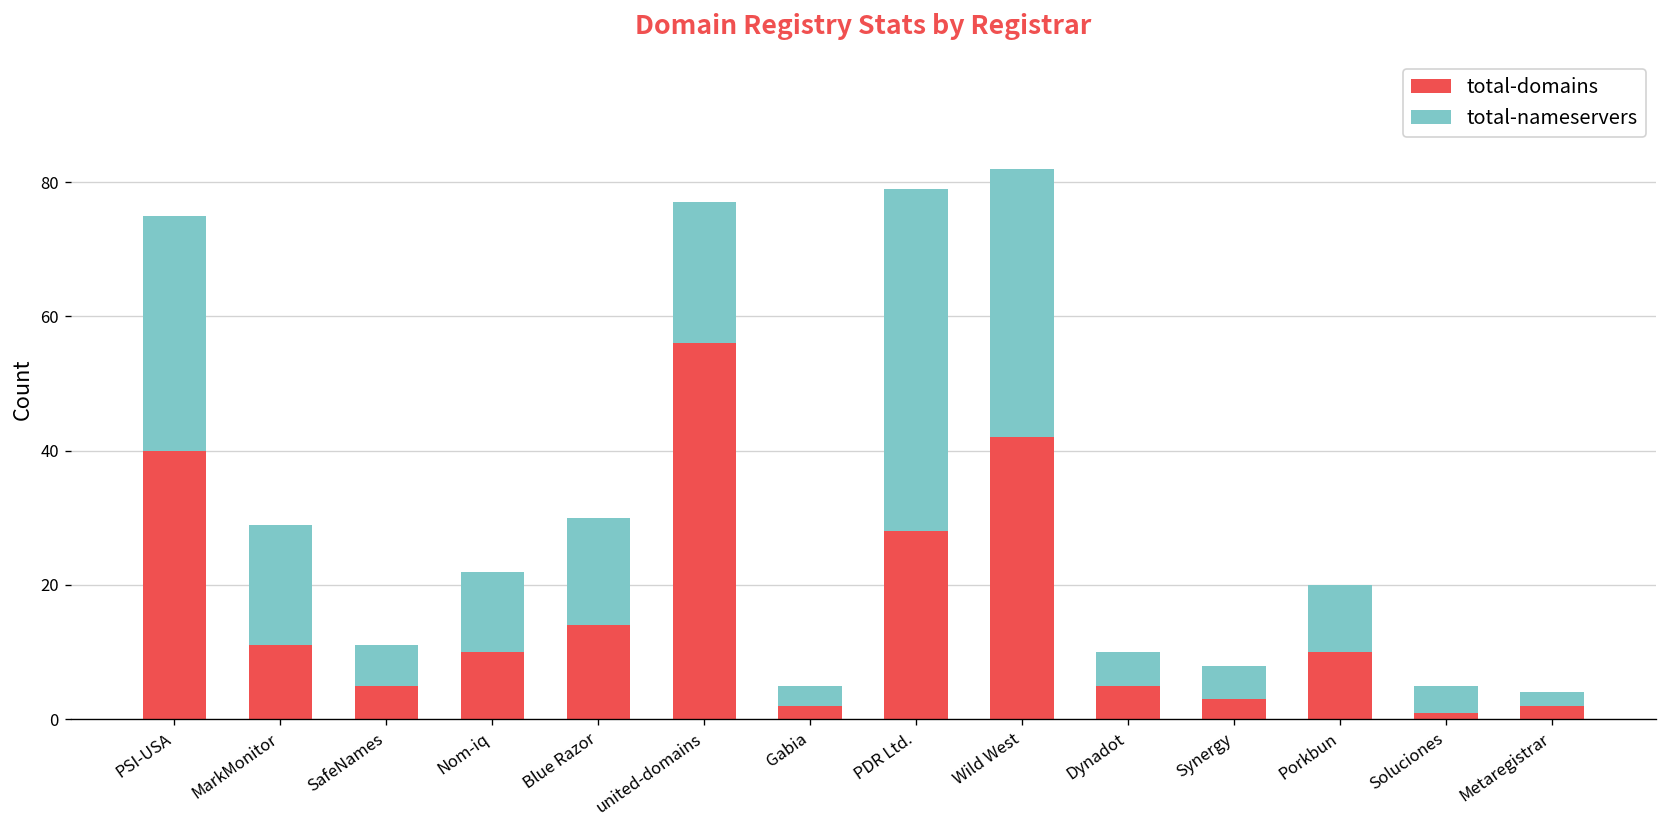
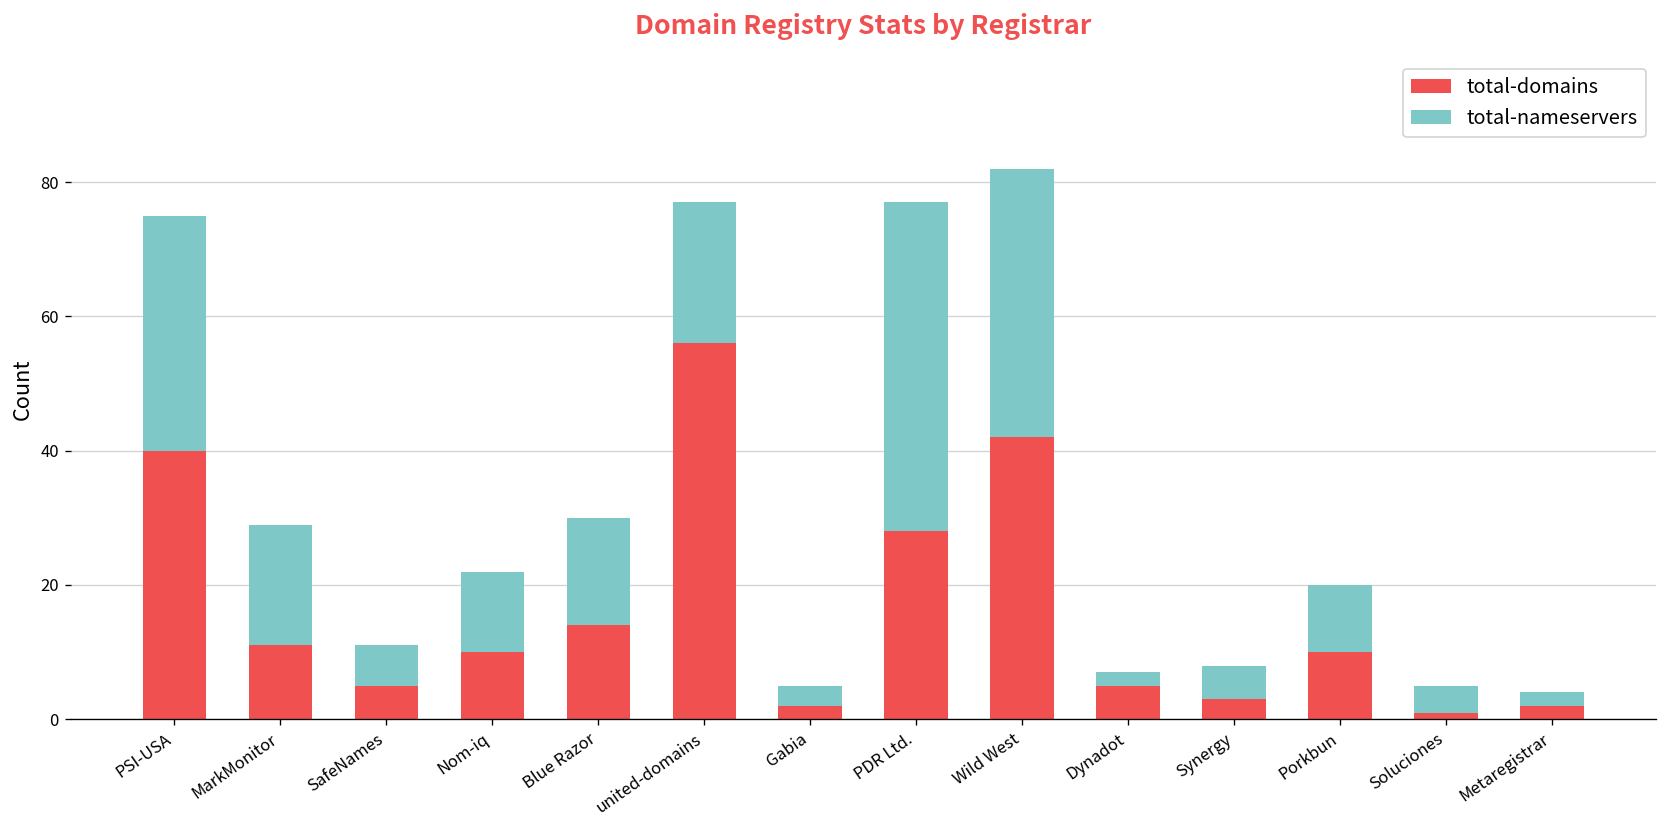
total-nameservers, PDR Ltd.: 51 -> 49
total-nameservers, Dynadot: 5 -> 2
